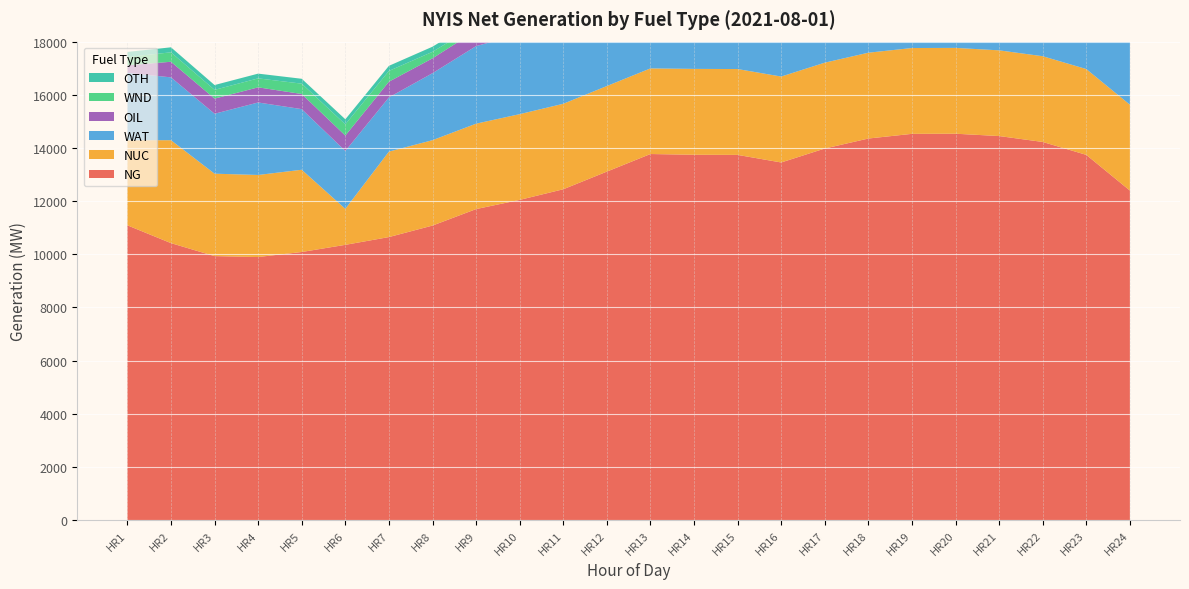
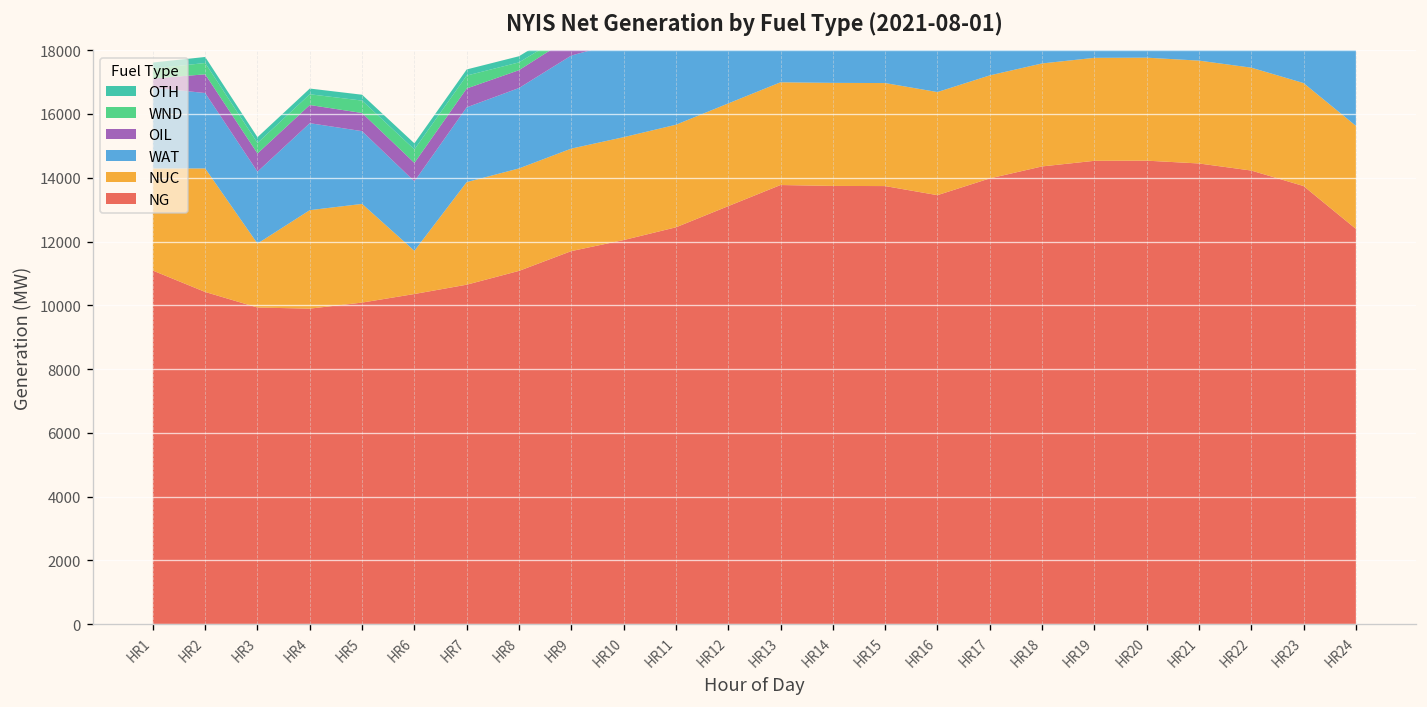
NUC, HR3: 3100 -> 2000
WAT, HR7: 2000 -> 2300
